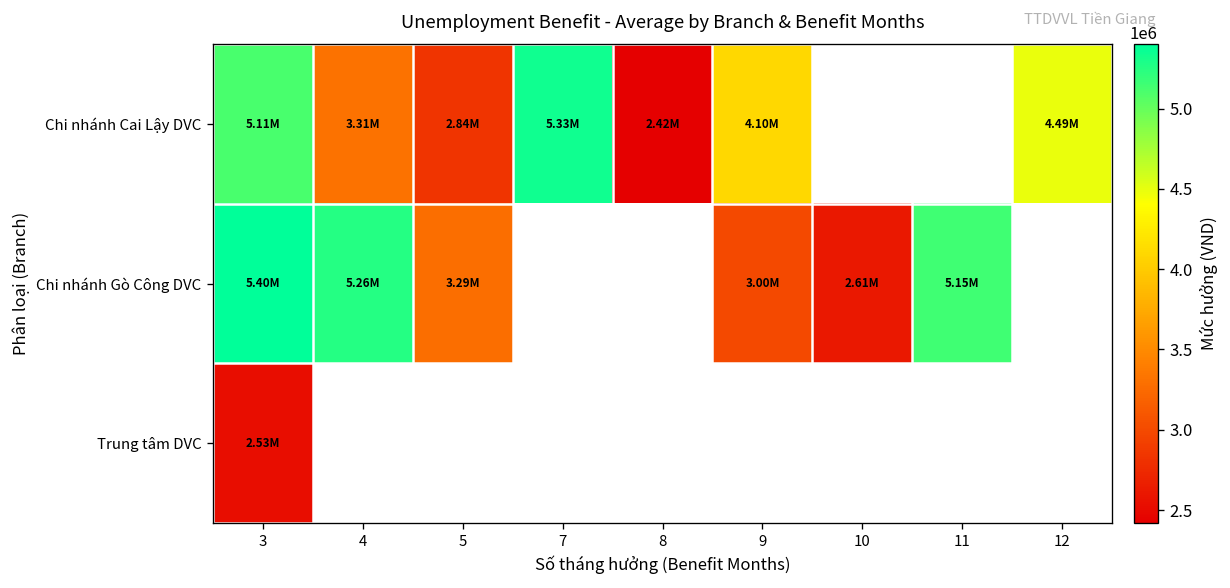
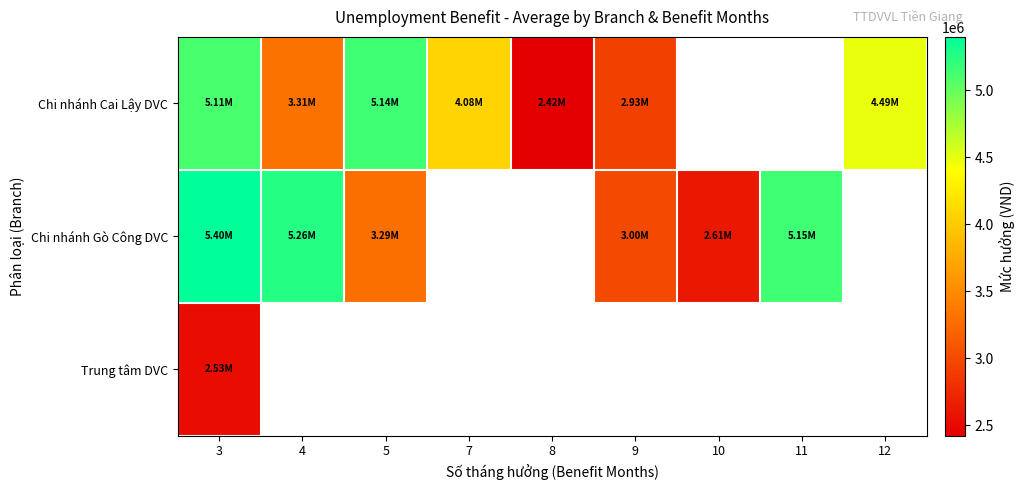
Chi nhánh Cai Lậy DVC, 5: 2.84M -> 5.14M
Chi nhánh Cai Lậy DVC, 7: 5.33M -> 4.08M
Chi nhánh Cai Lậy DVC, 9: 4.10M -> 2.93M
